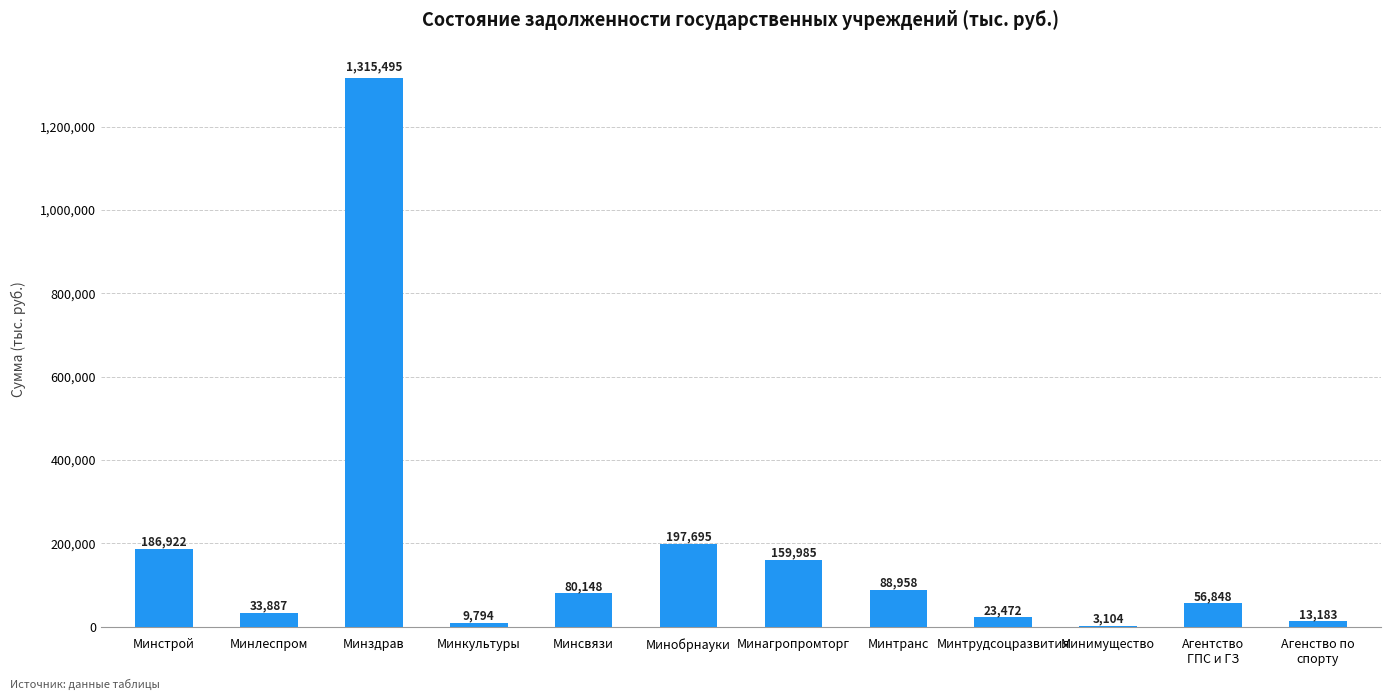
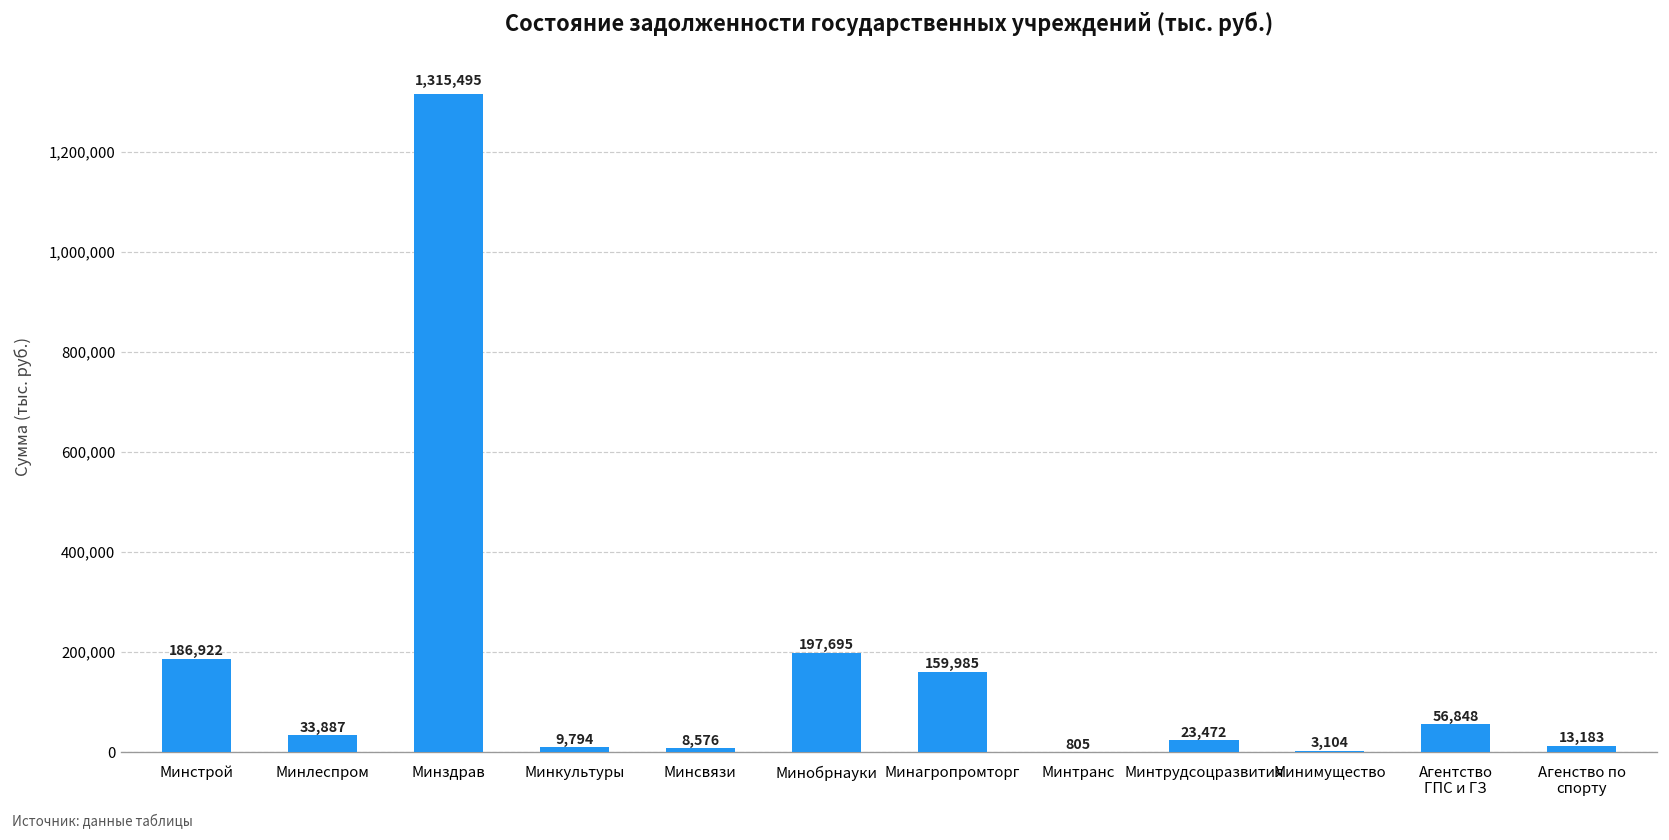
Минсвязи: 80,148 -> 8,576
Минтранс: 88,958 -> 805
